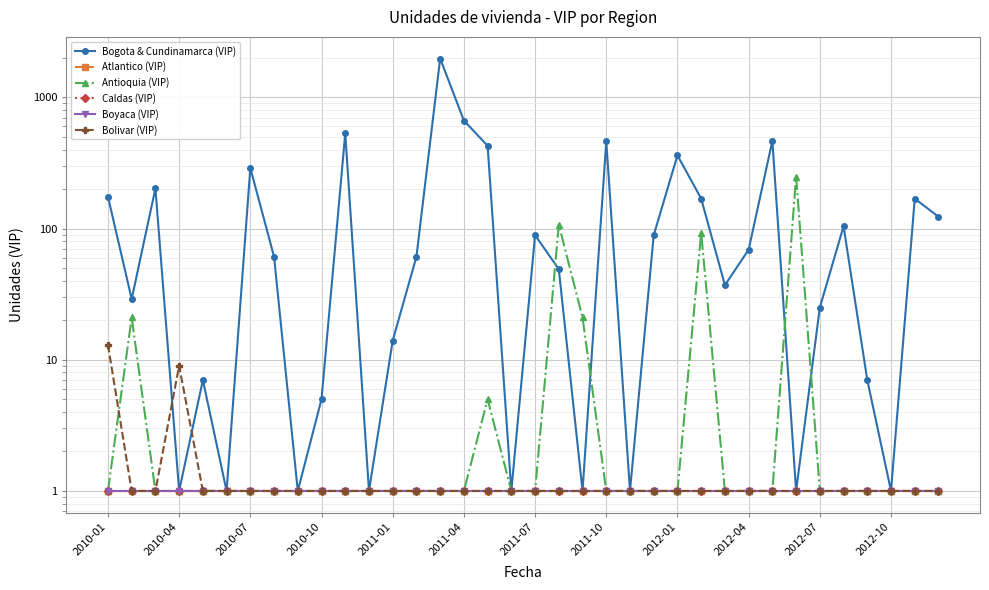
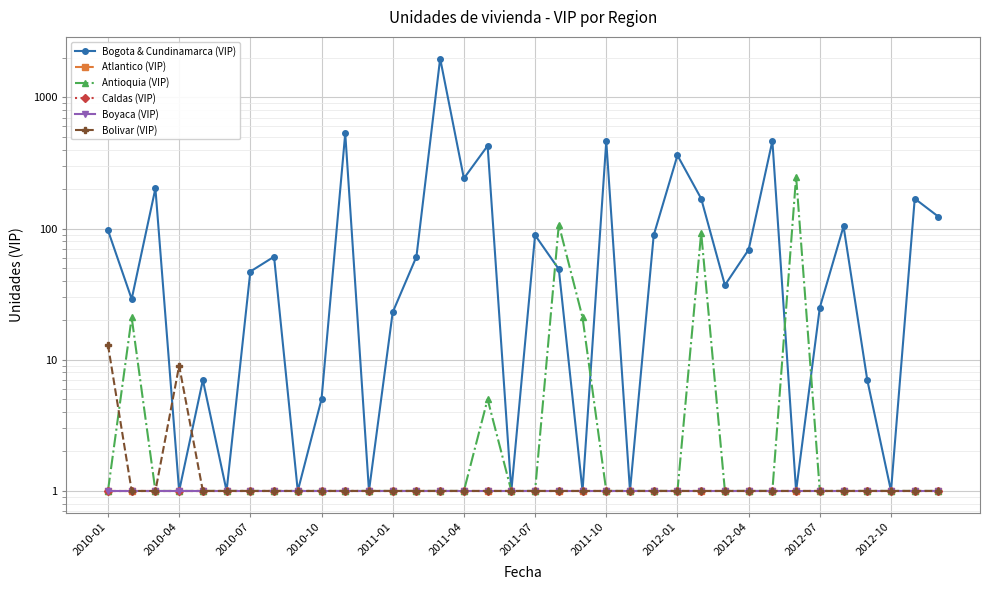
Bogota & Cundinamarca (VIP), 2010-01: 180 -> 100
Bogota & Cundinamarca (VIP), 2010-07: 290 -> 47
Bogota & Cundinamarca (VIP), 2011-01: 14 -> 23
Bogota & Cundinamarca (VIP), 2011-04: 700 -> 240
